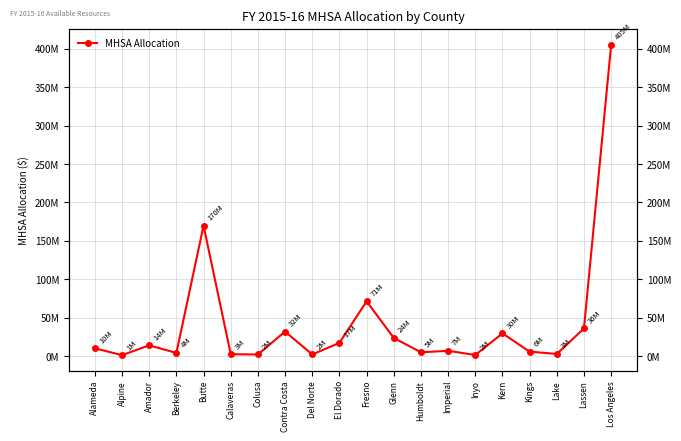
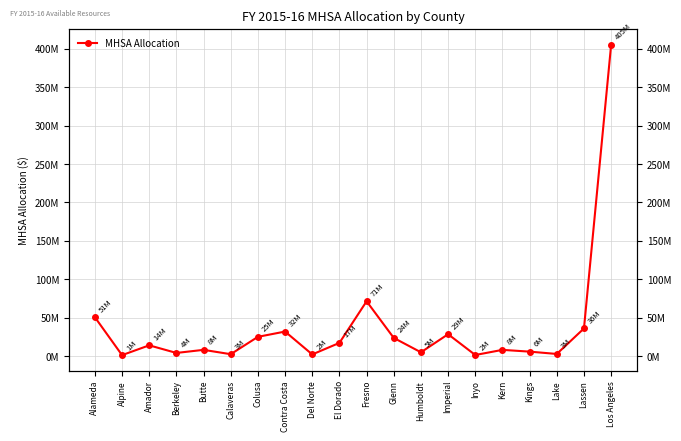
Alameda: 10M -> 51M
Butte: 170M -> 8M
Colusa: 2M -> 25M
Imperial: 7M -> 29M
Kern: 30M -> 8M
